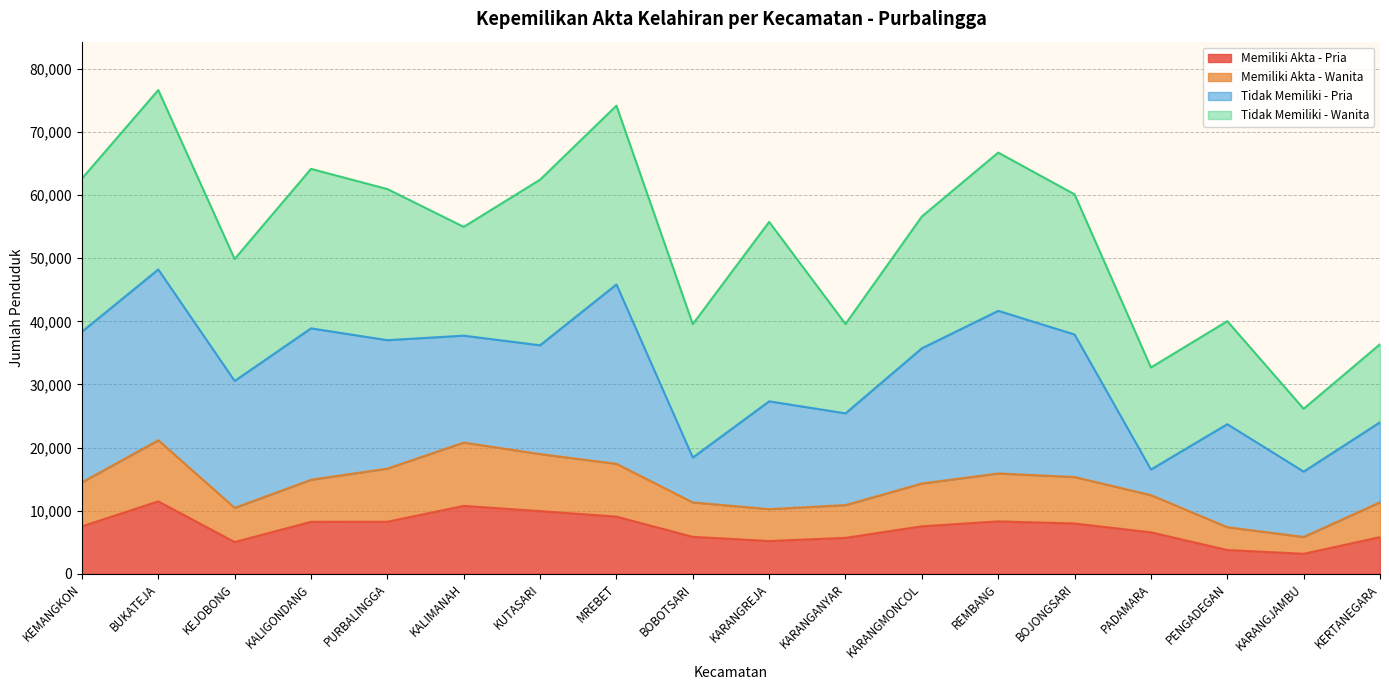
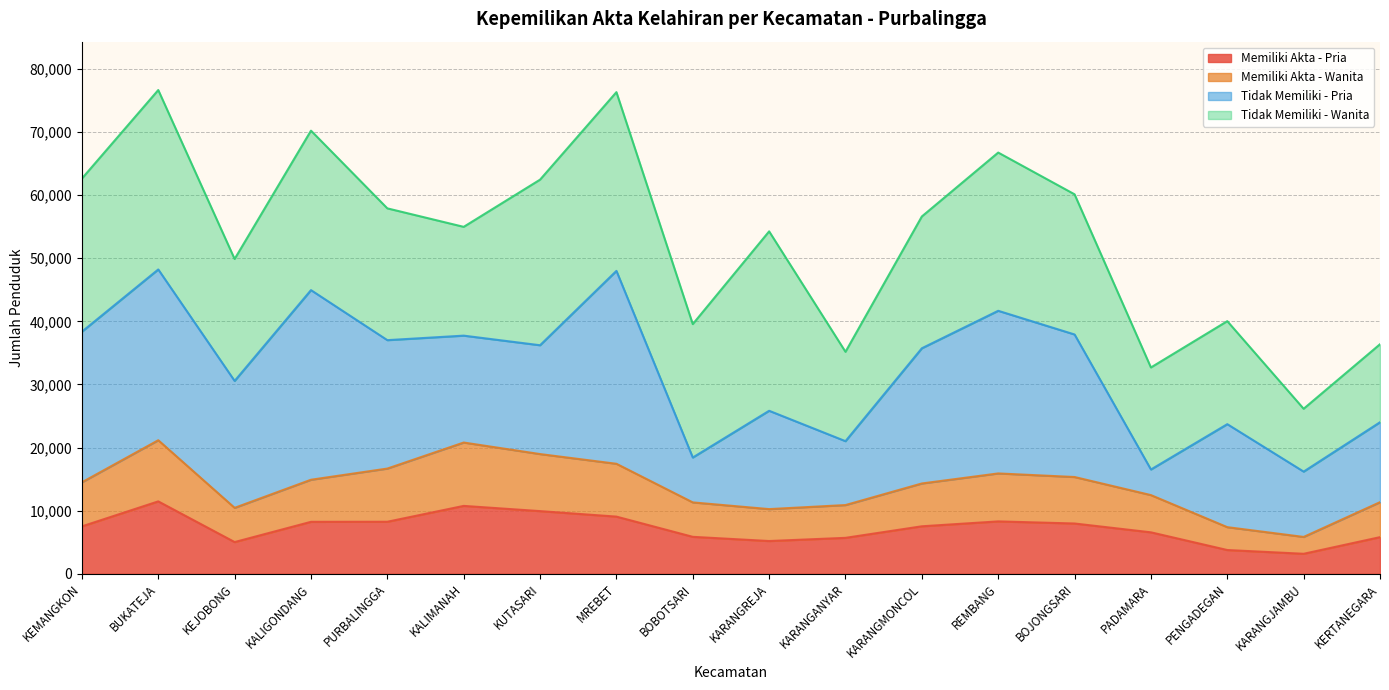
Tidak Memiliki - Pria, KALIGONDANG: 24,000 -> 30,000
Tidak Memiliki - Wanita, PURBALINGGA: 24,000 -> 21,000
Tidak Memiliki - Pria, MREBET: 28,000 -> 31,000
Tidak Memiliki - Pria, KARANGREJA: 17,000 -> 16,000
Tidak Memiliki - Pria, KARANGANYAR: 15,000 -> 10,000
